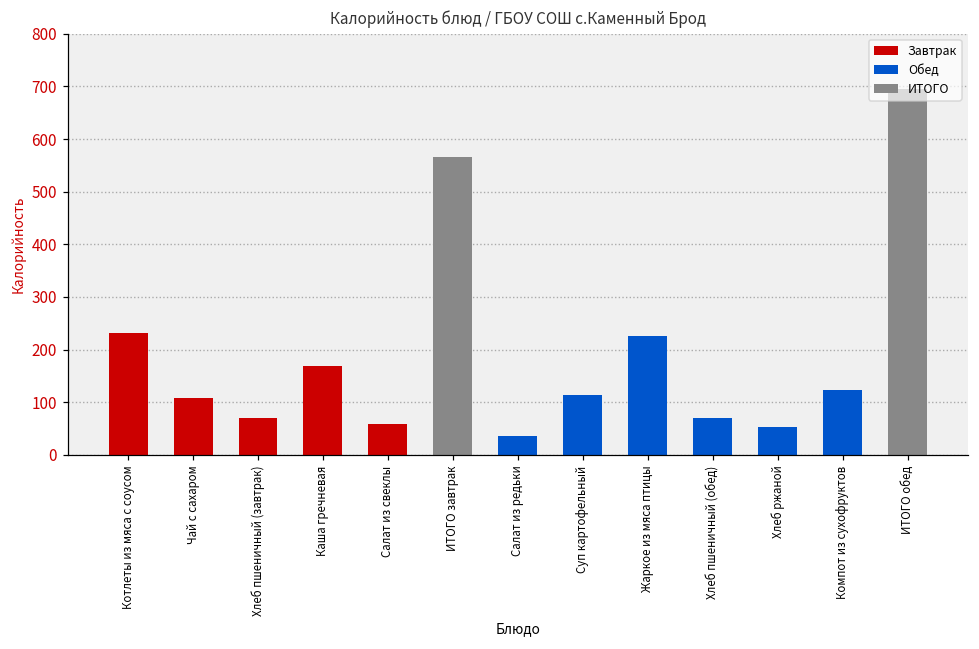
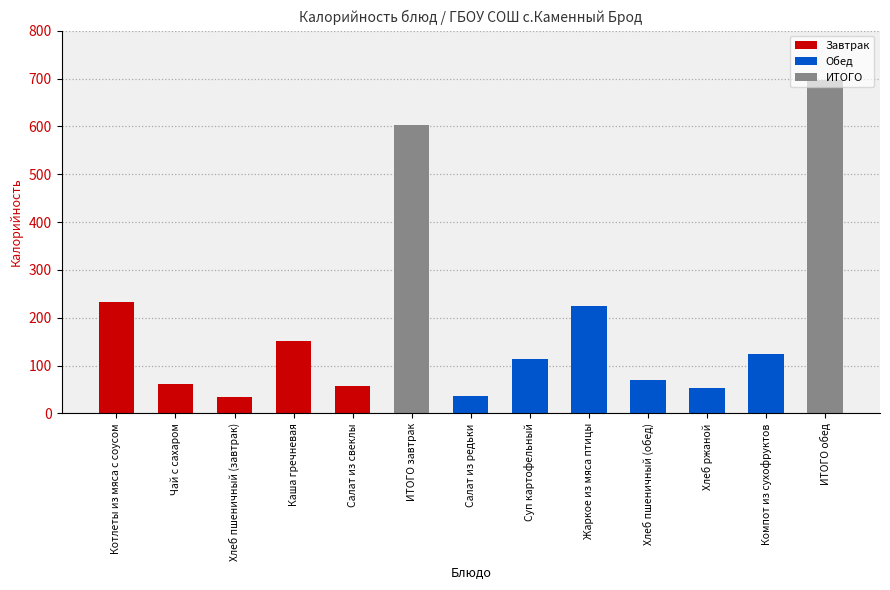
Завтрак, Чай с сахаром: 110 -> 60
Завтрак, Хлеб пшеничный (завтрак): 70 -> 40
Завтрак, Каша гречневая: 170 -> 150
ИТОГО, ИТОГО завтрак: 570 -> 600
